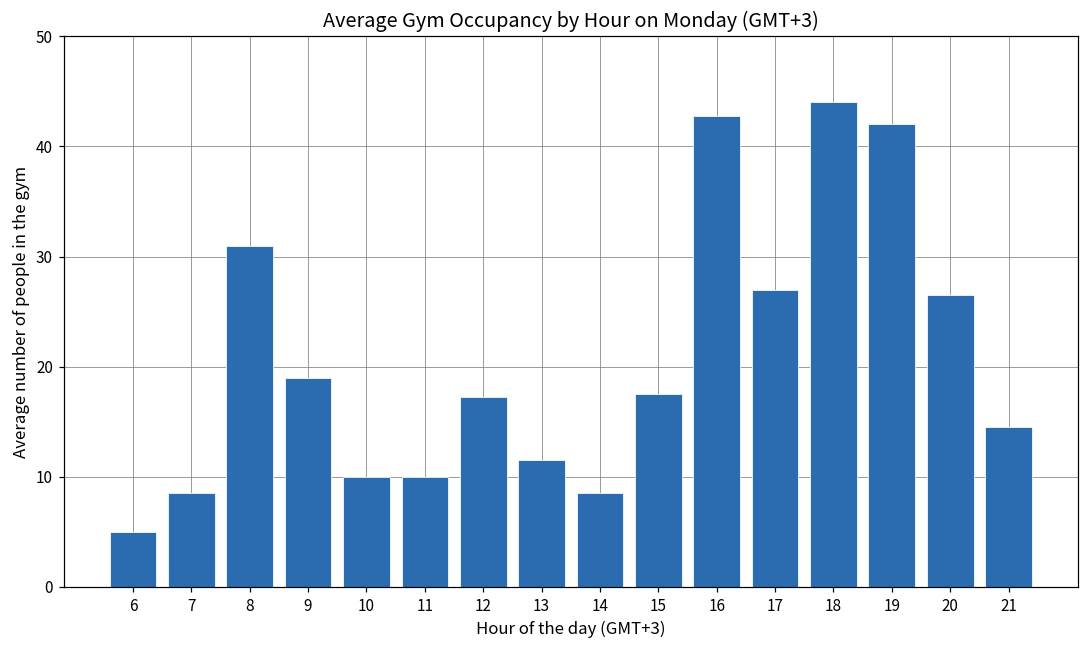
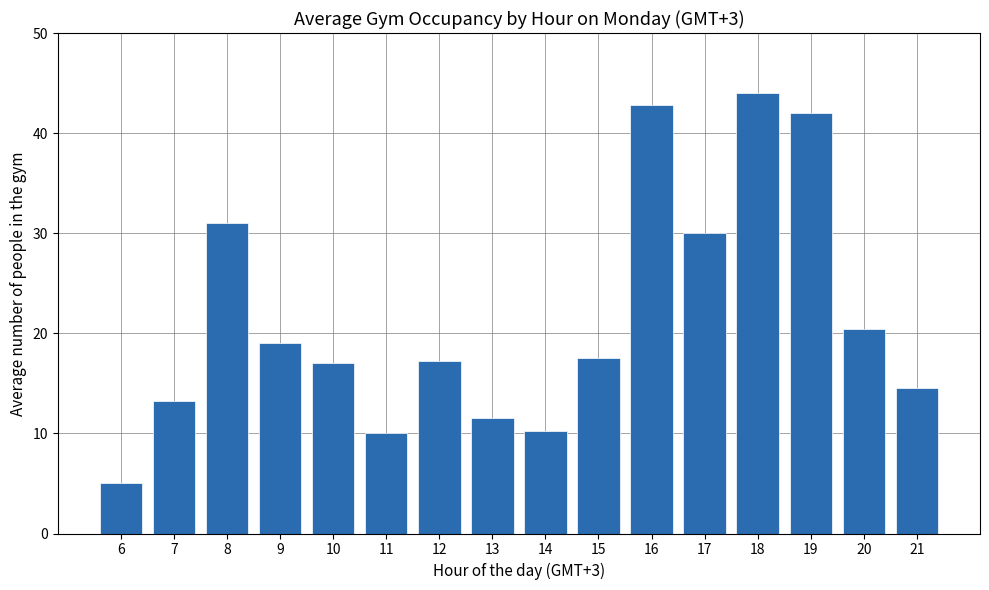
7: 8.5 -> 13.2
10: 10 -> 17
14: 8.5 -> 10.2
17: 27 -> 30
20: 26.5 -> 20.4
